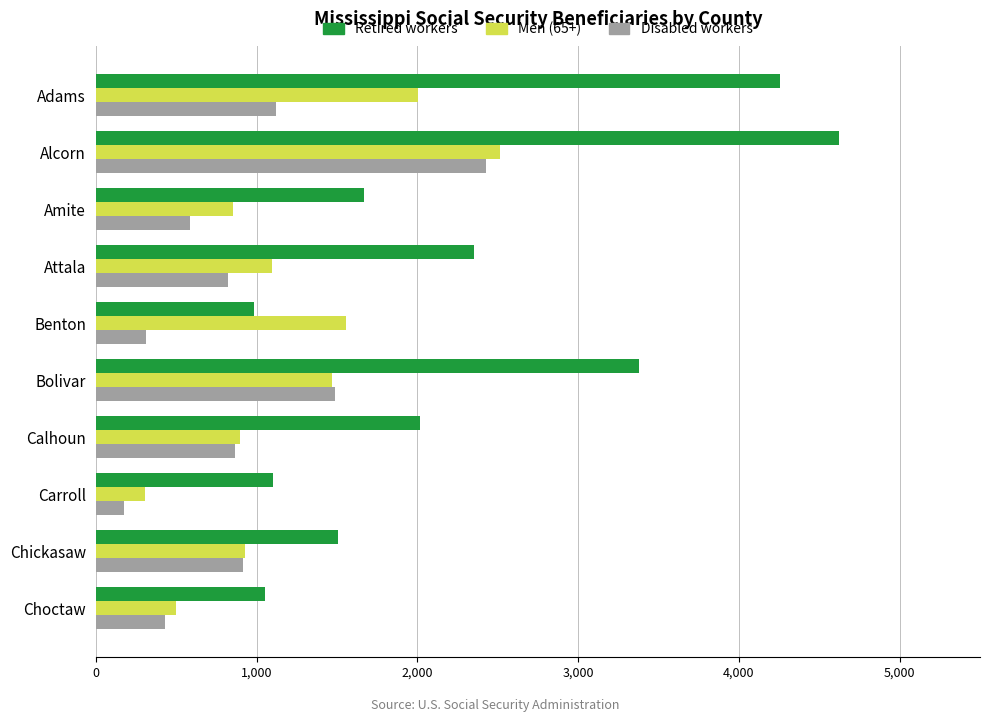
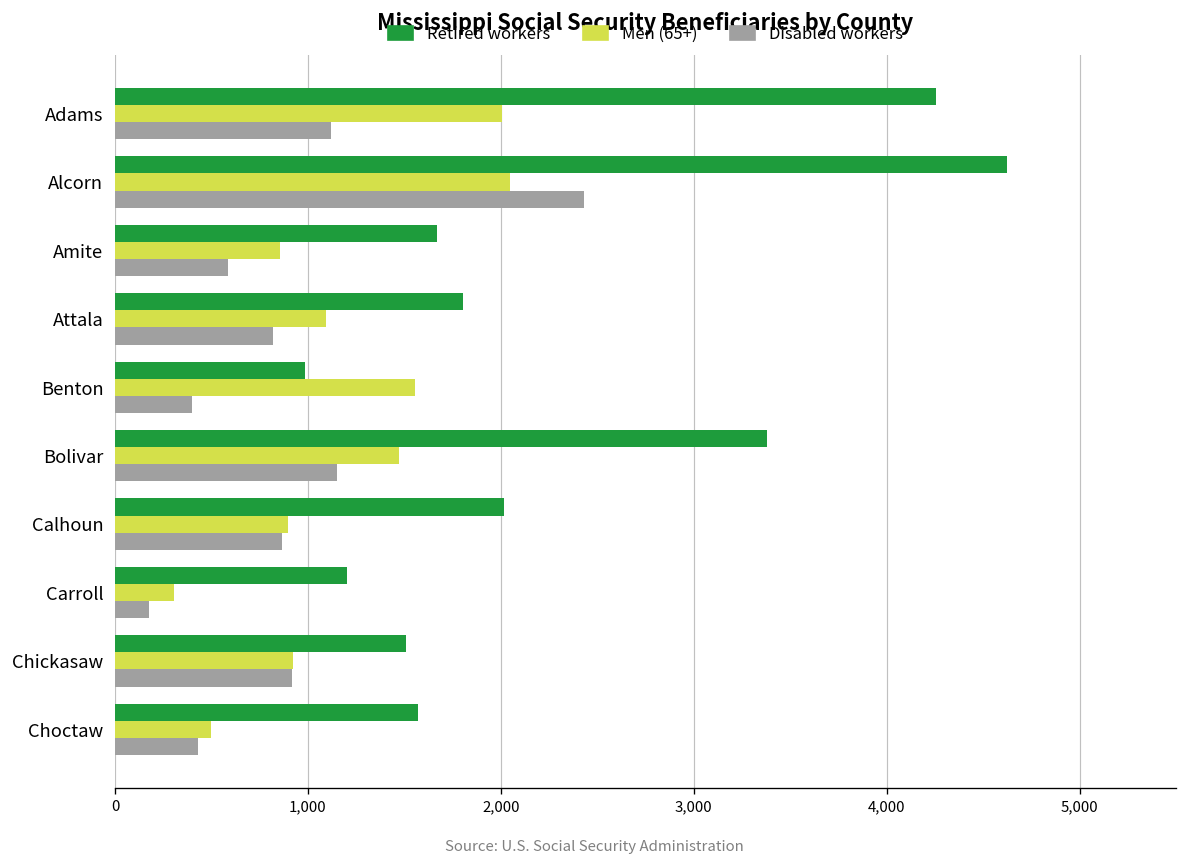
Men (65+), Alcorn: 2,520 -> 2,050
Retired workers, Attala: 2,350 -> 1,800
Disabled workers, Benton: 310 -> 400
Disabled workers, Bolivar: 1,490 -> 1,150
Retired workers, Carroll: 1,100 -> 1,210
Retired workers, Choctaw: 1,060 -> 1,570
